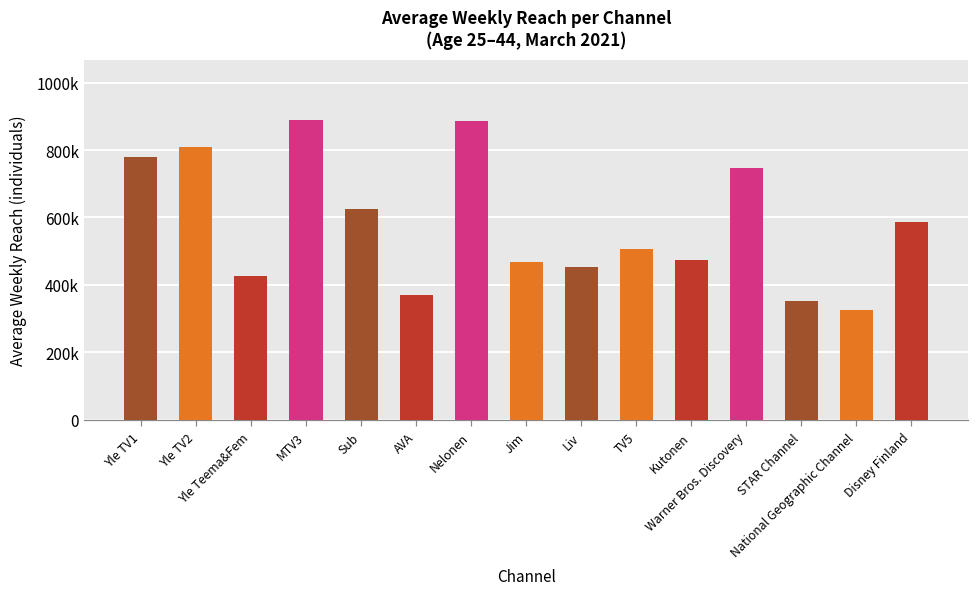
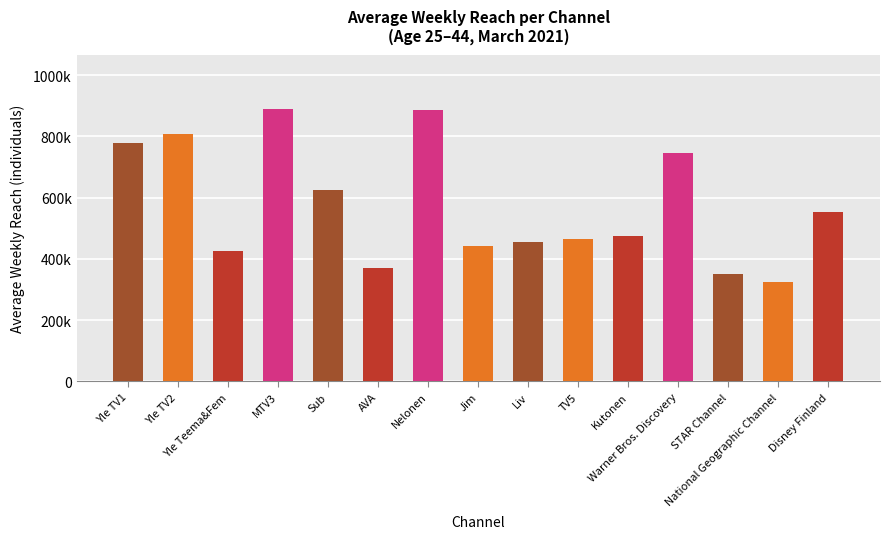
Jim: 470000 -> 440000
TV5: 510000 -> 460000
Disney Finland: 590000 -> 550000
